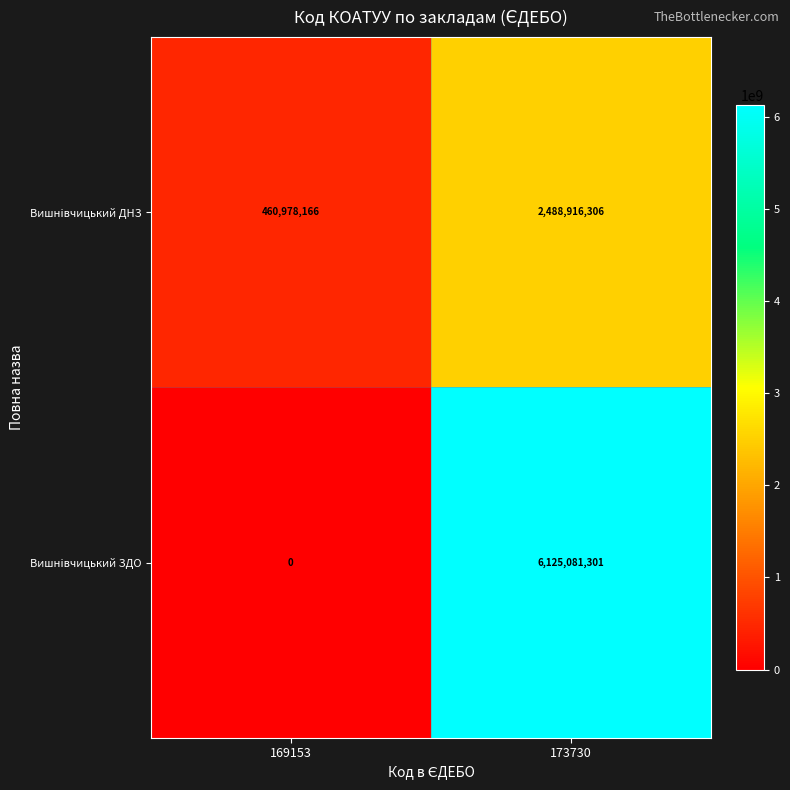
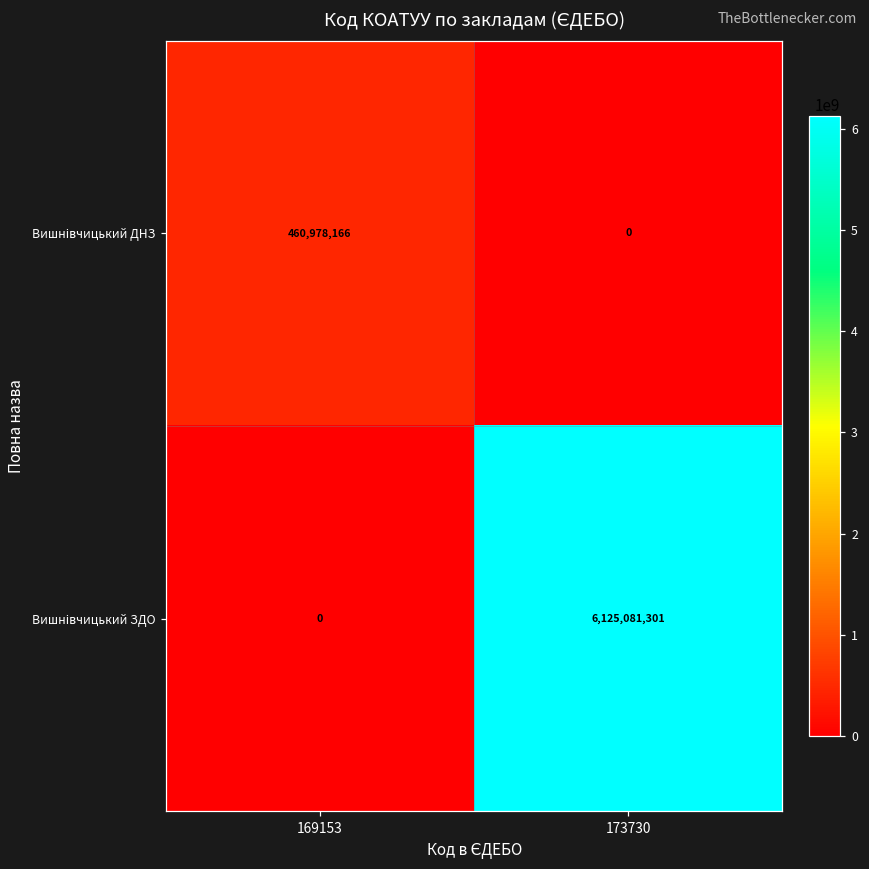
Вишнівчицький ДНЗ, 173730: 2,488,916,306 -> 0
